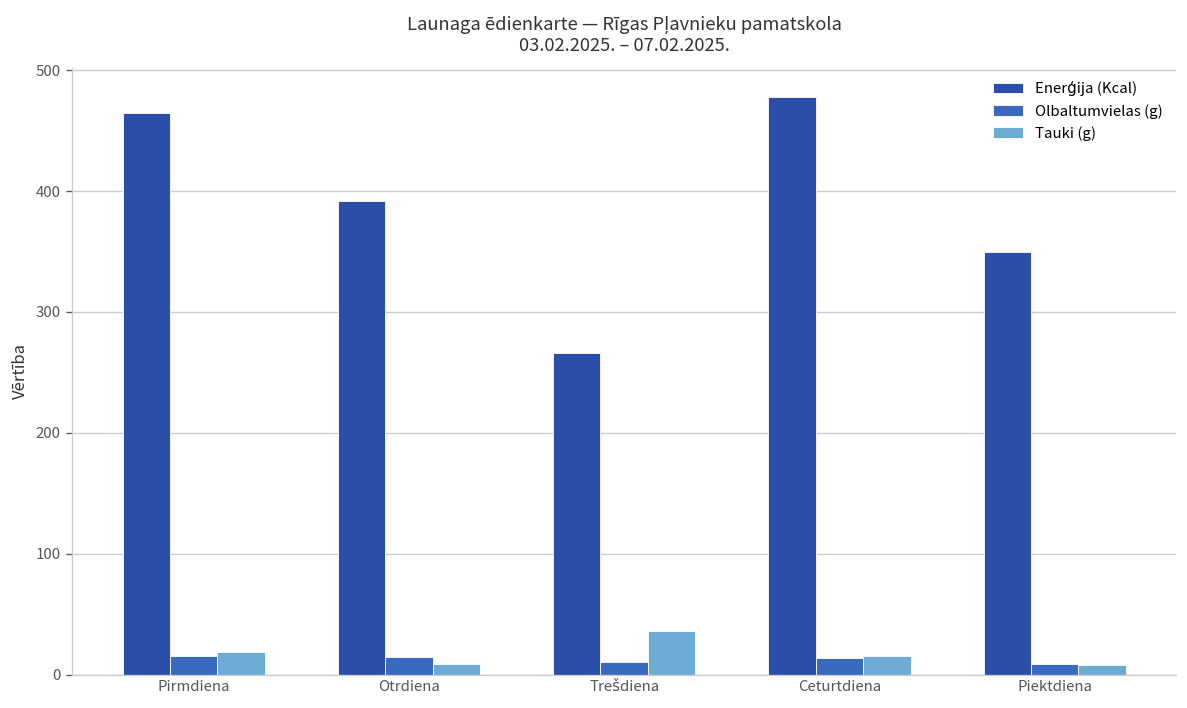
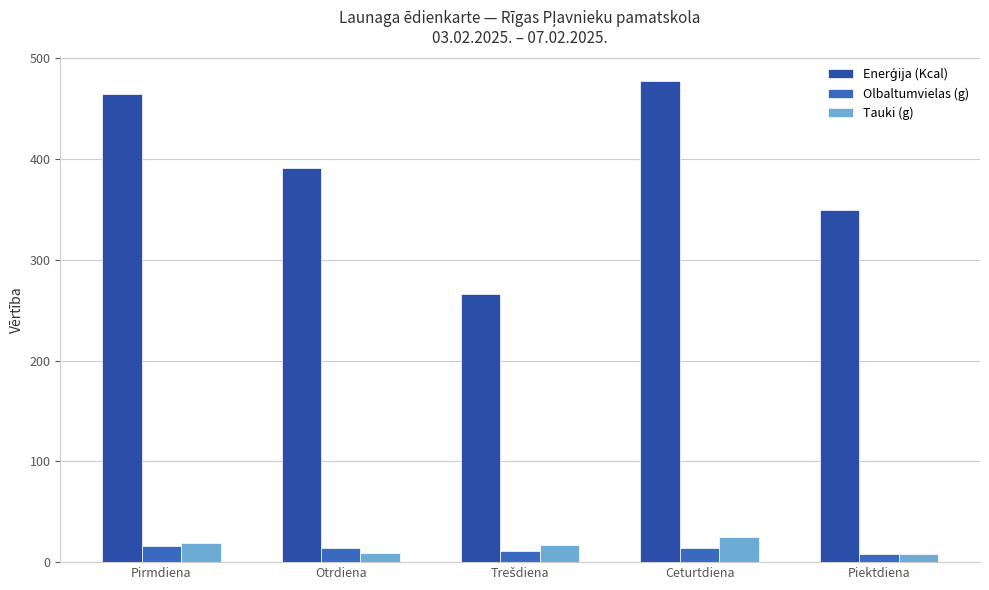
Tauki (g), Trešdiena: 36 -> 17
Tauki (g), Ceturtdiena: 15 -> 25
